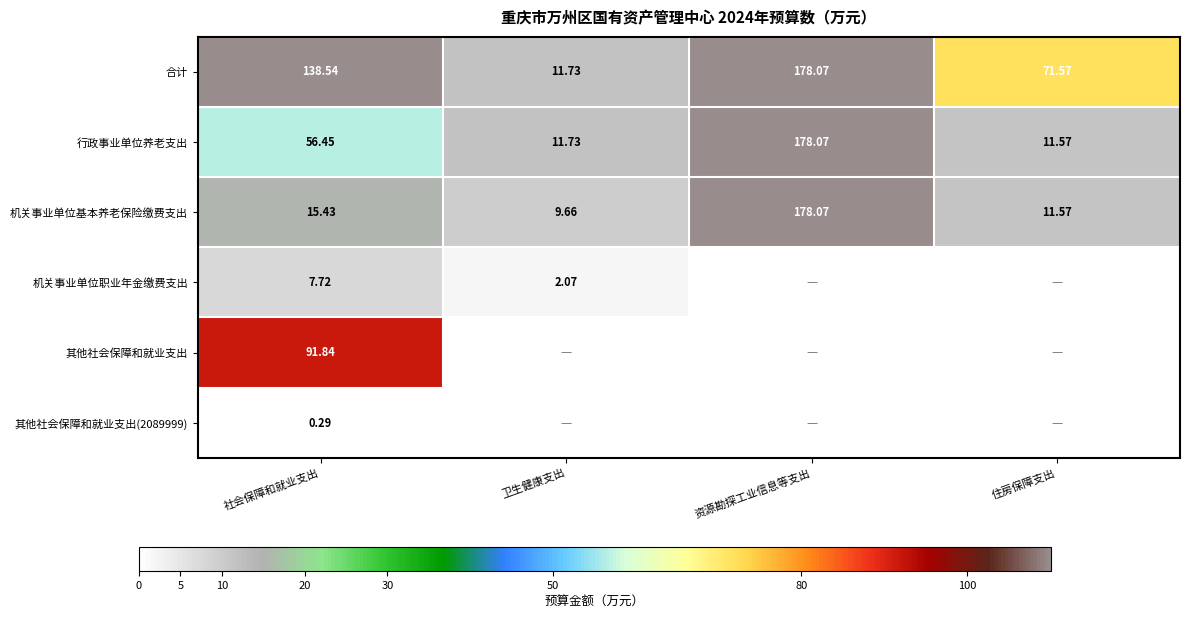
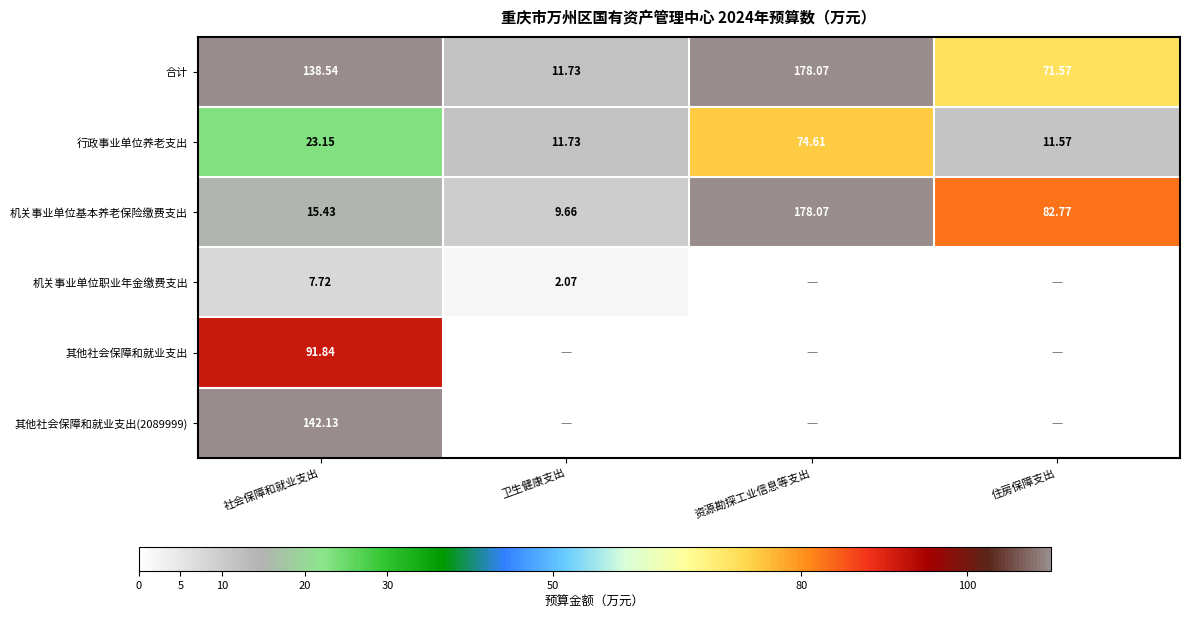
行政事业单位养老支出, 社会保障和就业支出: 56.45 -> 23.15
行政事业单位养老支出, 资源勘探工业信息等支出: 178.07 -> 74.61
机关事业单位基本养老保险缴费支出, 住房保障支出: 11.57 -> 82.77
其他社会保障和就业支出(2089999), 社会保障和就业支出: 0.29 -> 142.13
